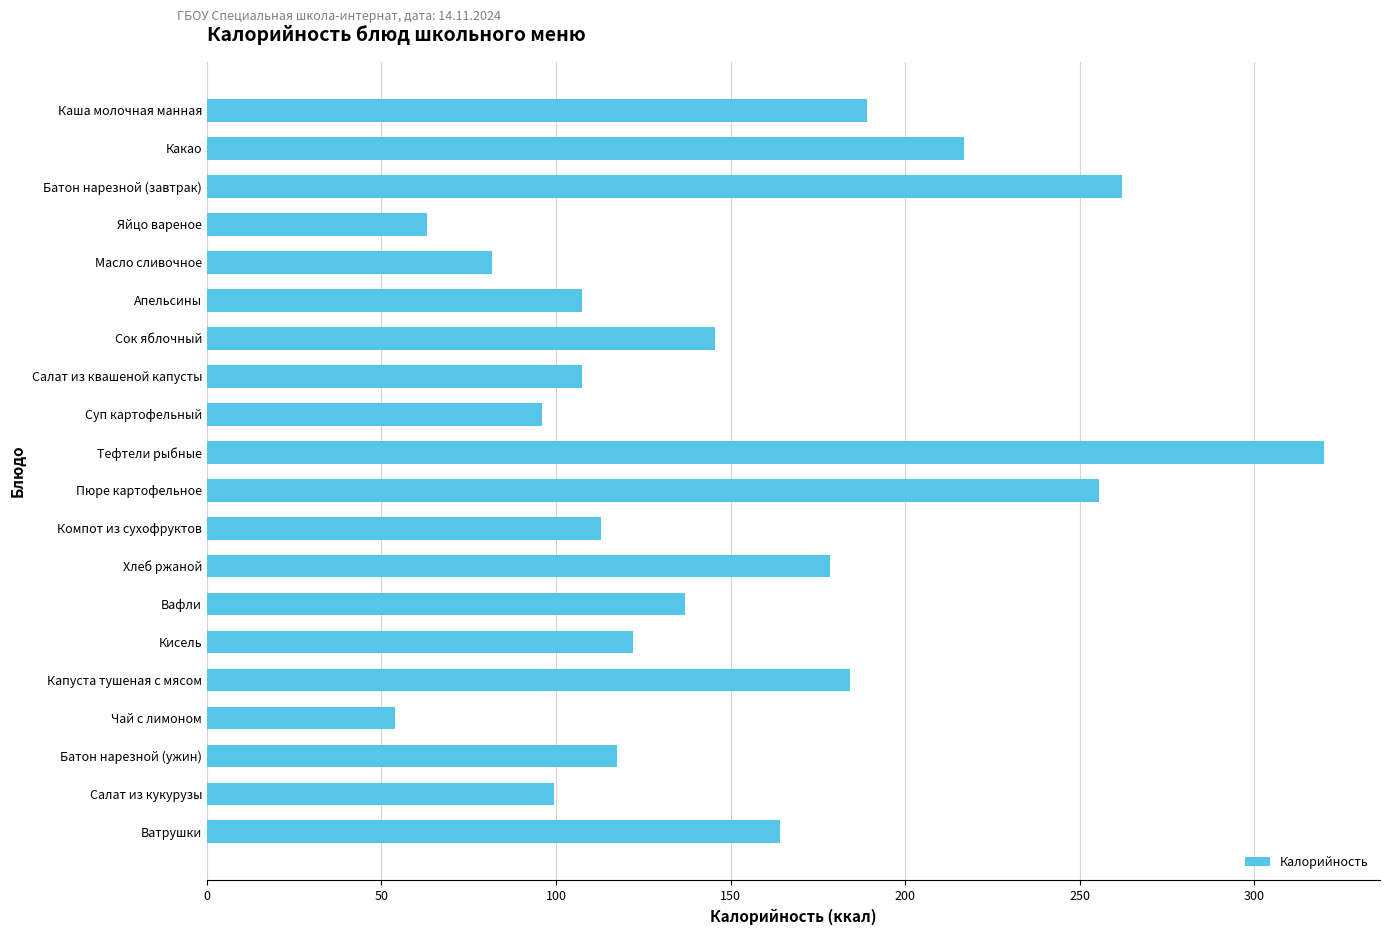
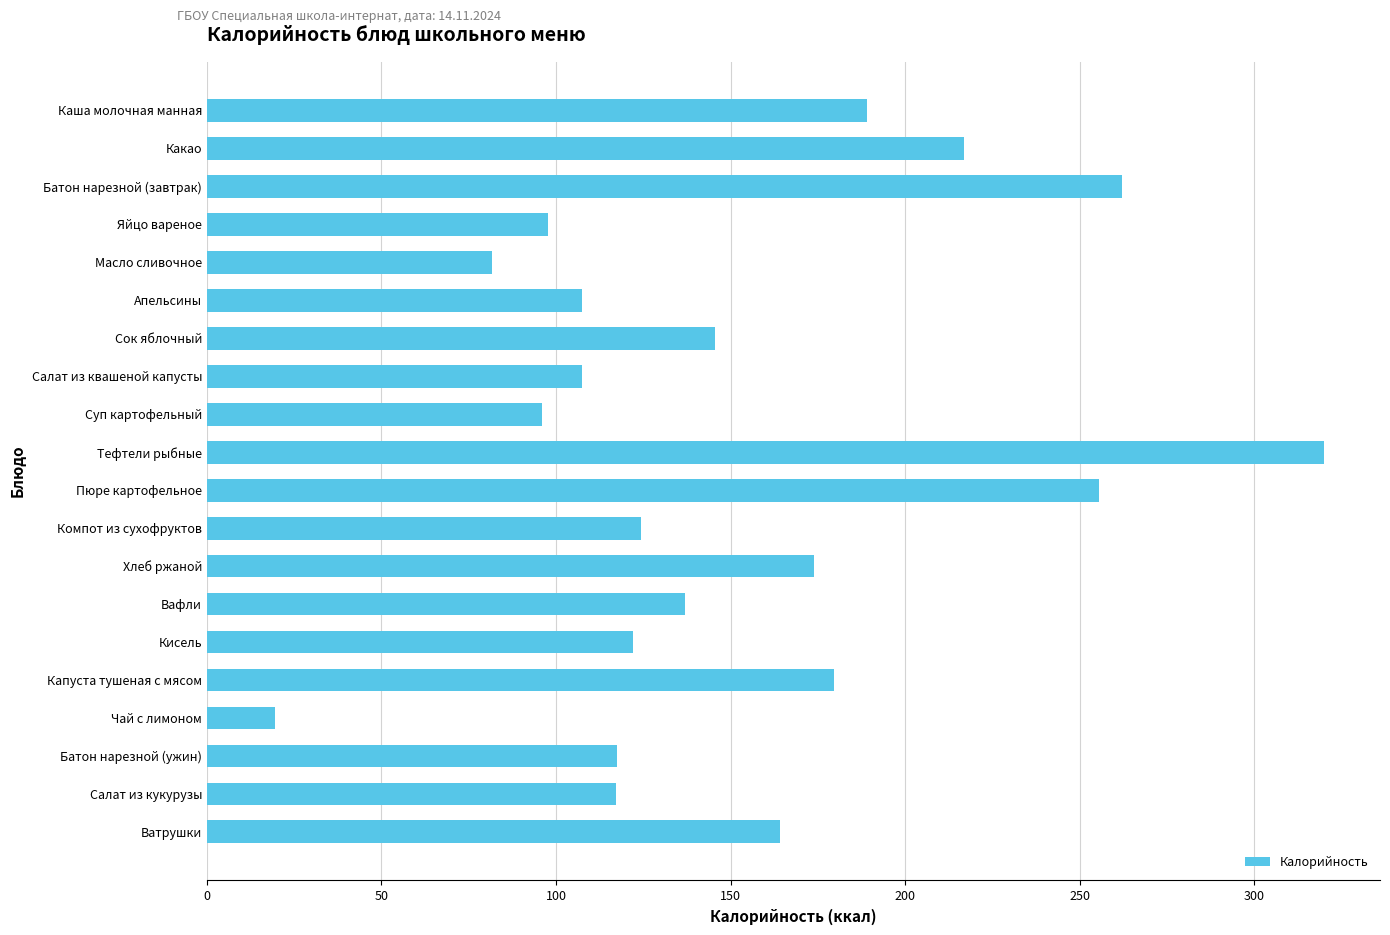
Яйцо вареное: 63 -> 98
Компот из сухофруктов: 113 -> 124
Хлеб ржаной: 178 -> 174
Капуста тушеная с мясом: 184 -> 180
Чай с лимоном: 54 -> 20
Салат из кукурузы: 99 -> 117
